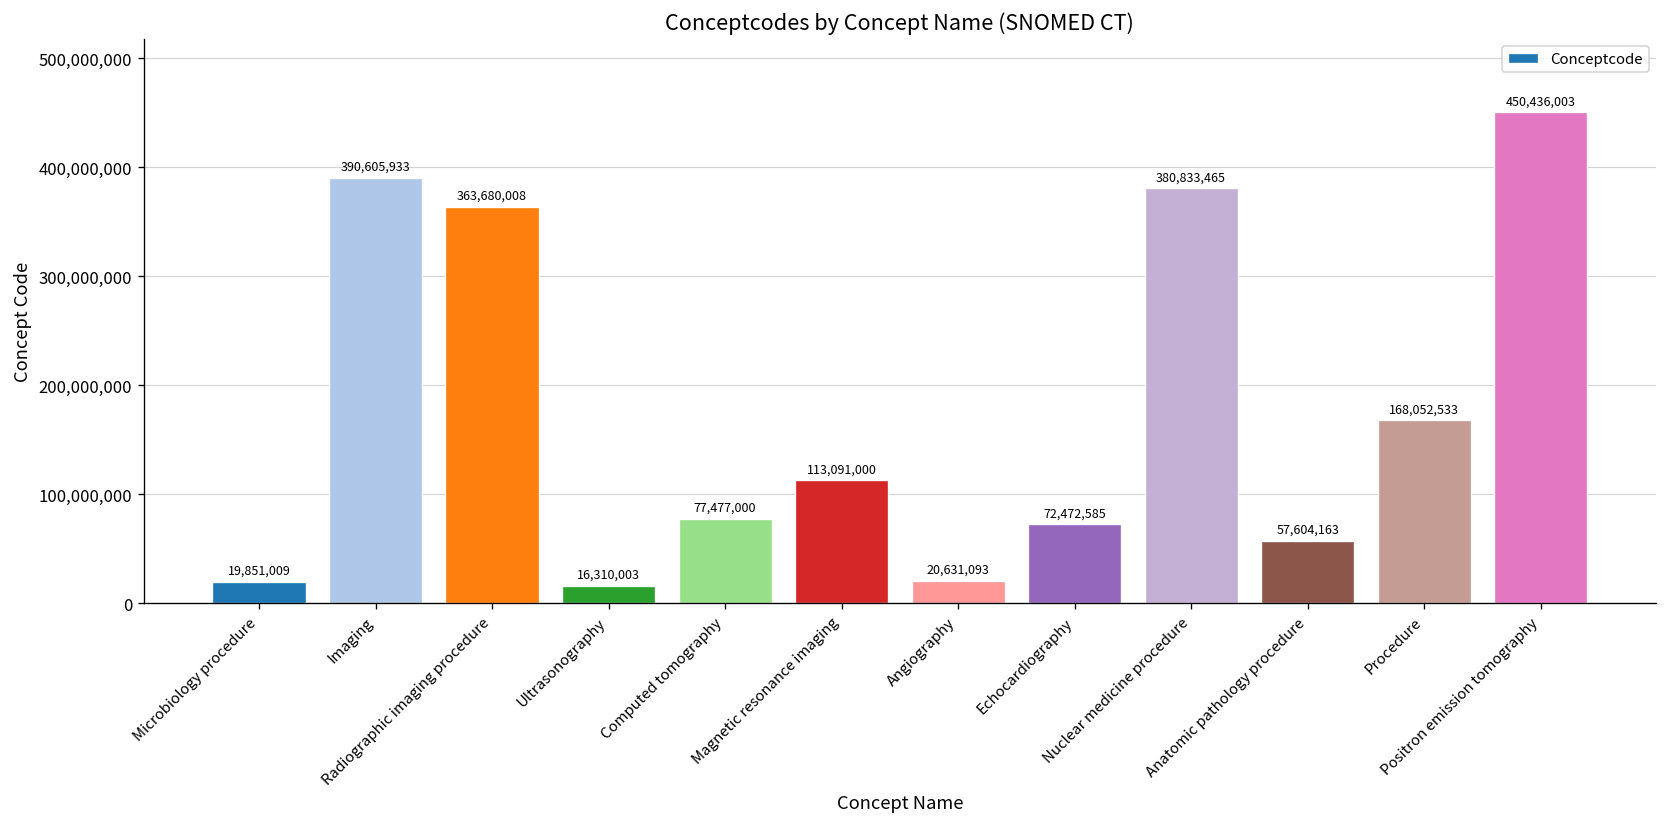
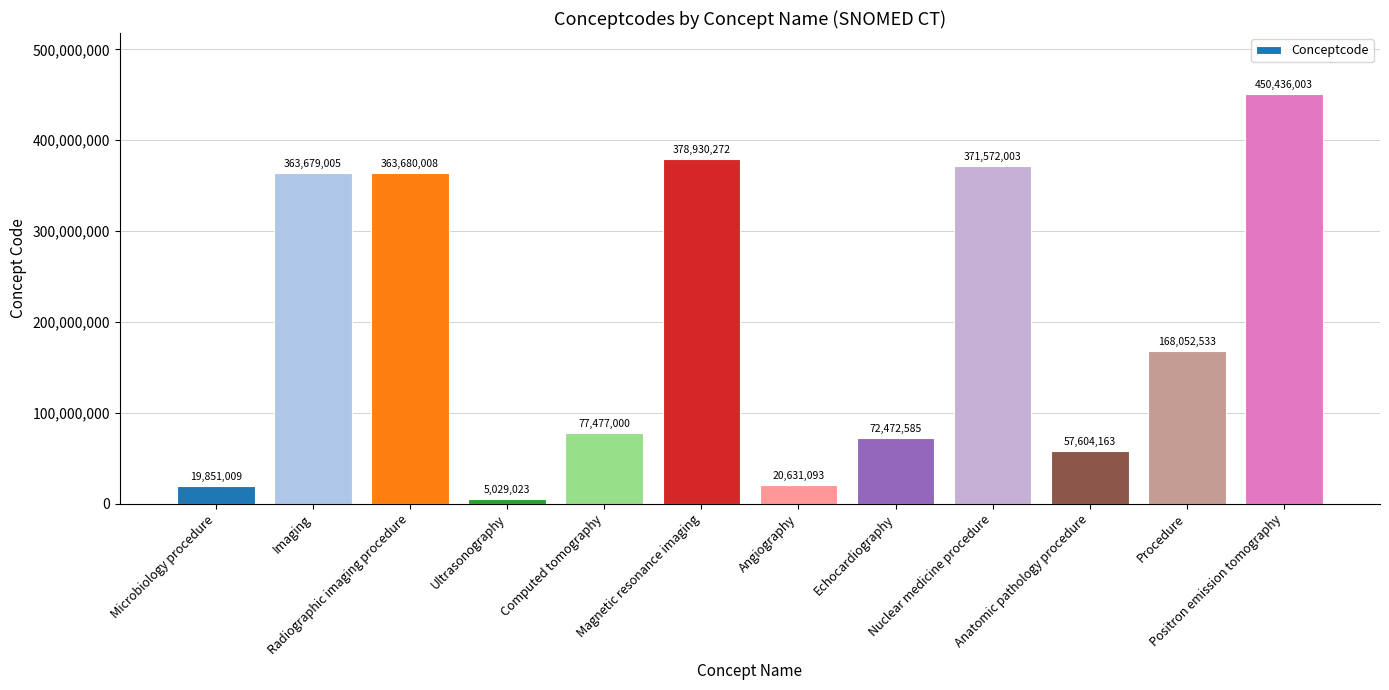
Imaging: 390,605,933 -> 363,679,005
Ultrasonography: 16,310,003 -> 5,029,023
Magnetic resonance imaging: 113,091,000 -> 378,930,272
Nuclear medicine procedure: 380,833,465 -> 371,572,003
